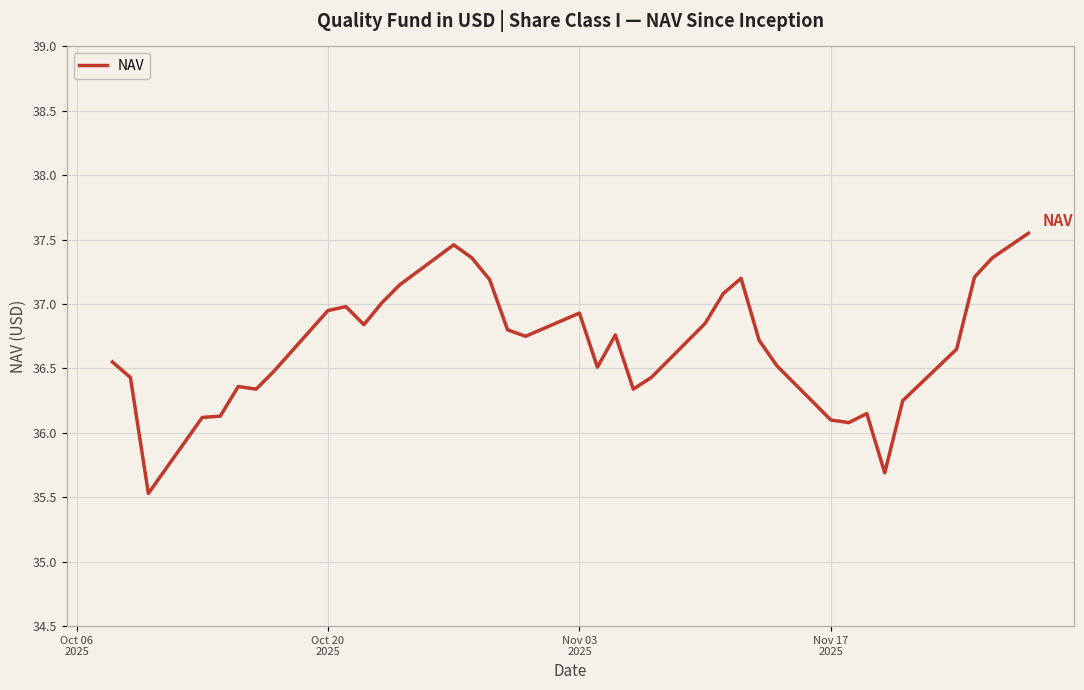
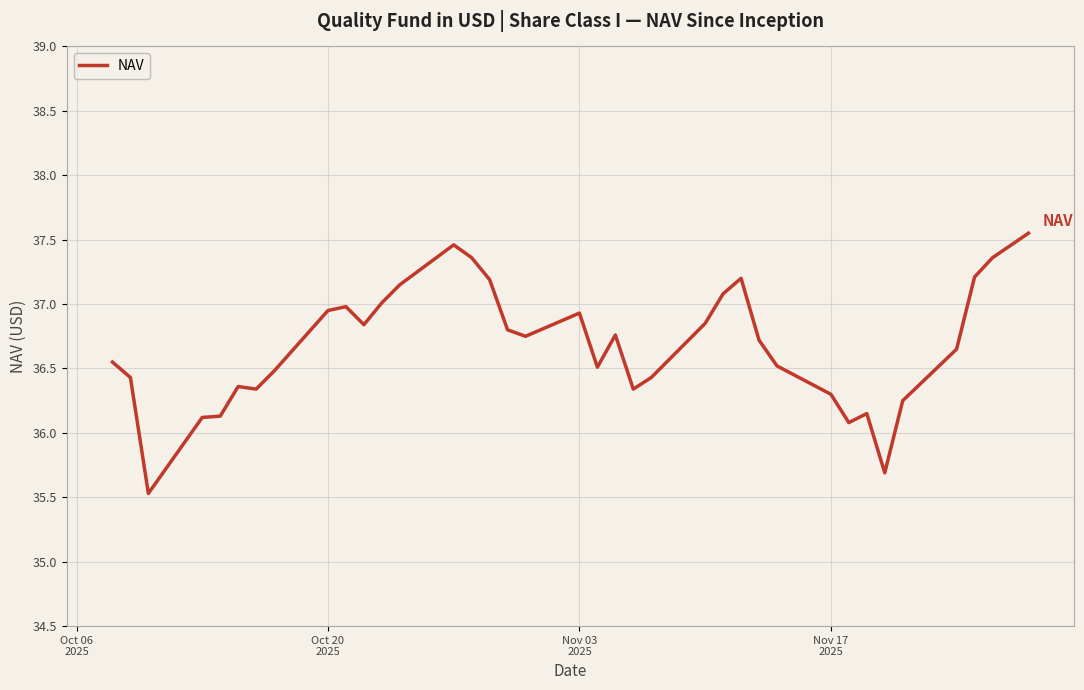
Nov 17 2025: 36.1 -> 36.3
